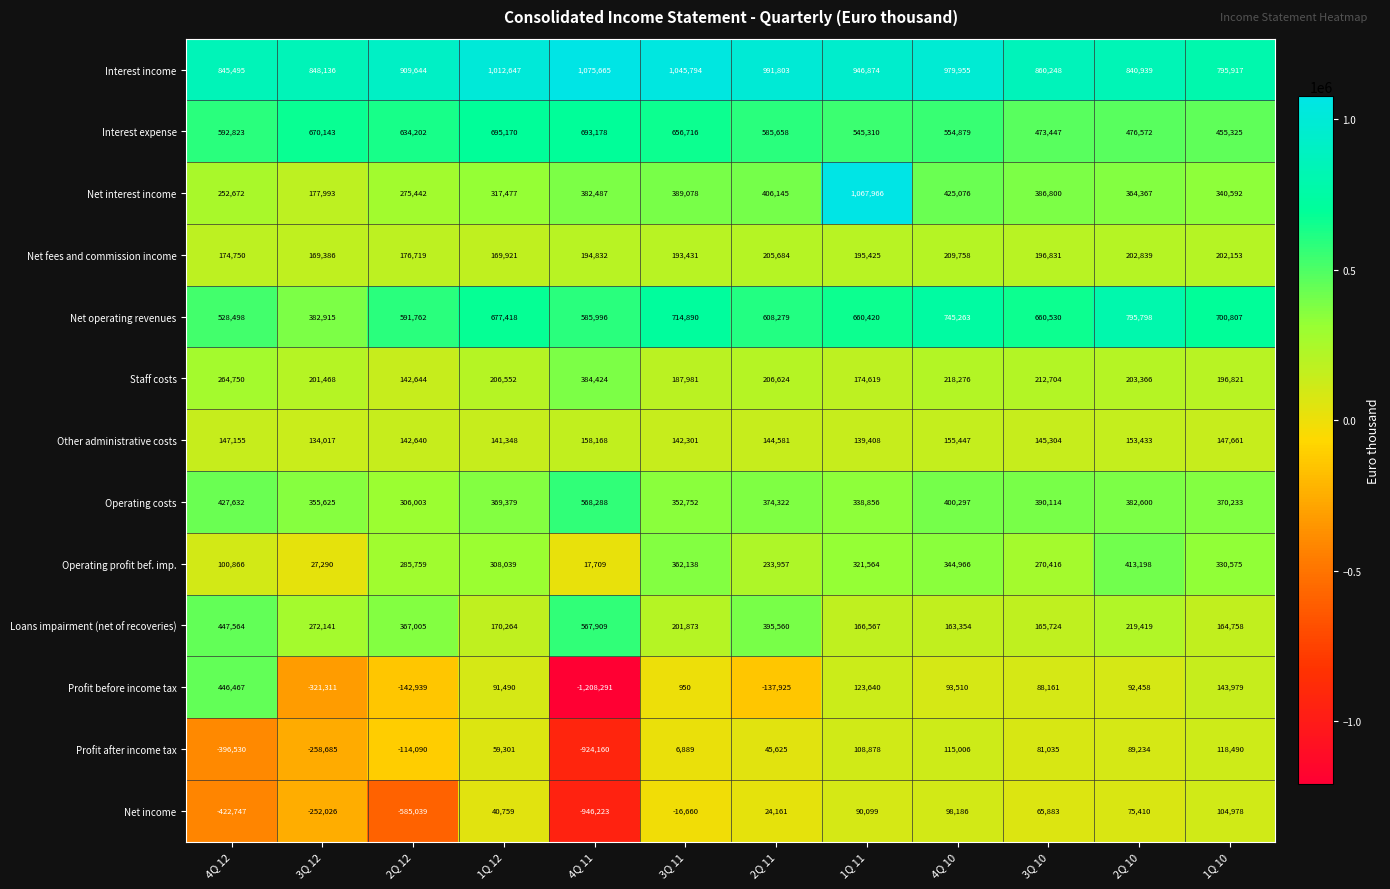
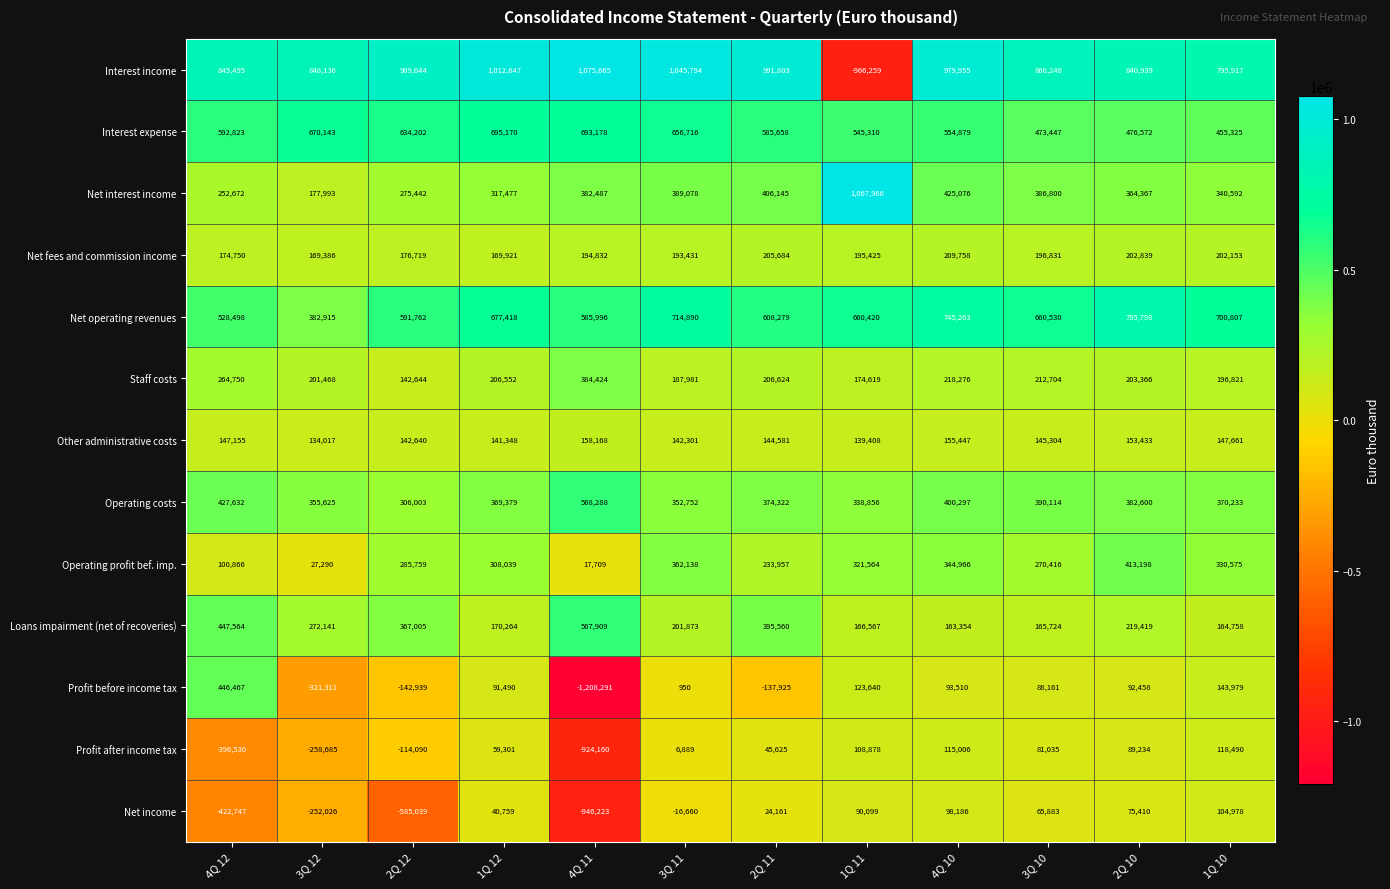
Interest income, 1Q 11: 946,874 -> -966,259
